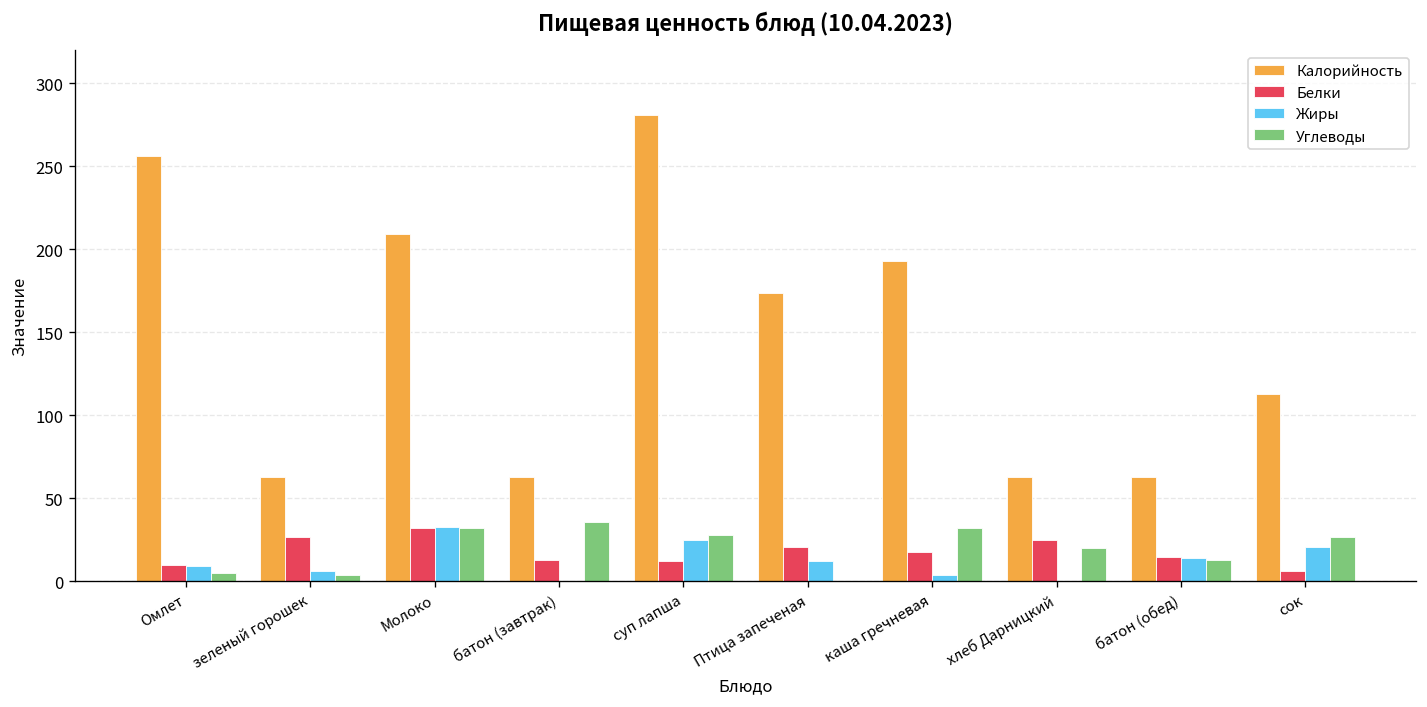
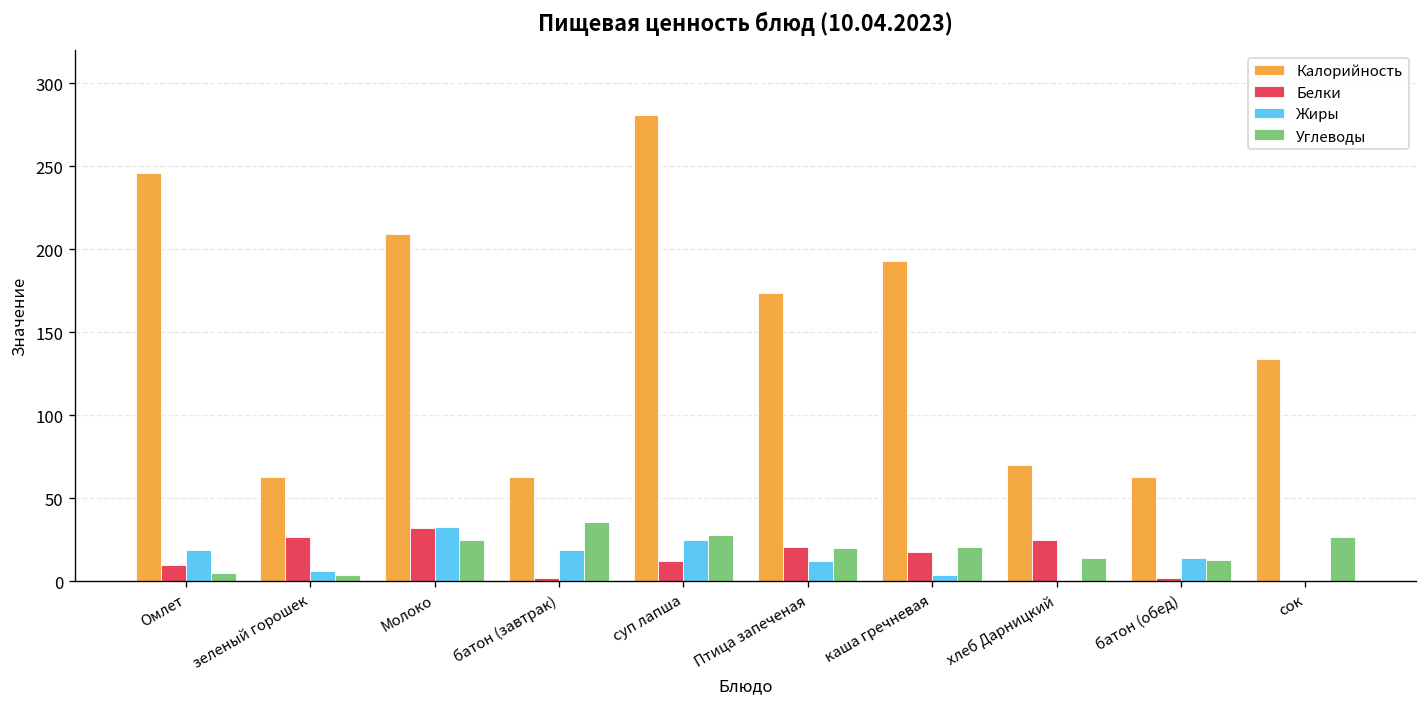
Калорийность, Омлет: 256 -> 246
Жиры, Омлет: 9 -> 19
Углеводы, Молоко: 32 -> 25
Белки, батон (завтрак): 13 -> 2
Жиры, батон (завтрак): 0 -> 19
Углеводы, Птица запеченая: 0 -> 20
Углеводы, каша гречневая: 32 -> 21
Калорийность, хлеб Дарницкий: 63 -> 70
Углеводы, хлеб Дарницкий: 20 -> 14
Белки, батон (обед): 15 -> 2
Калорийность, сок: 113 -> 134
Белки, сок: 6 -> 0
Жиры, сок: 21 -> 0
